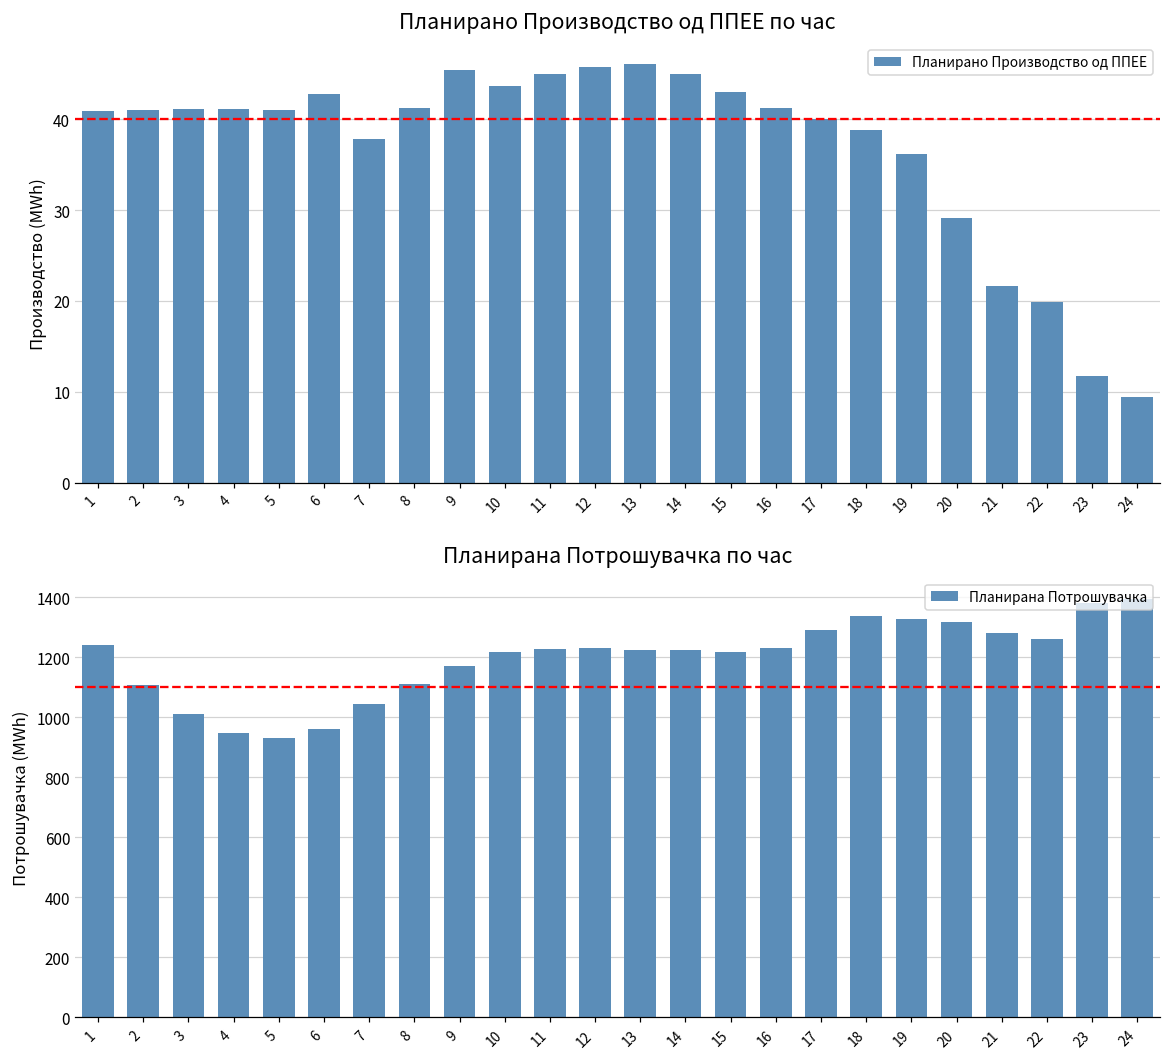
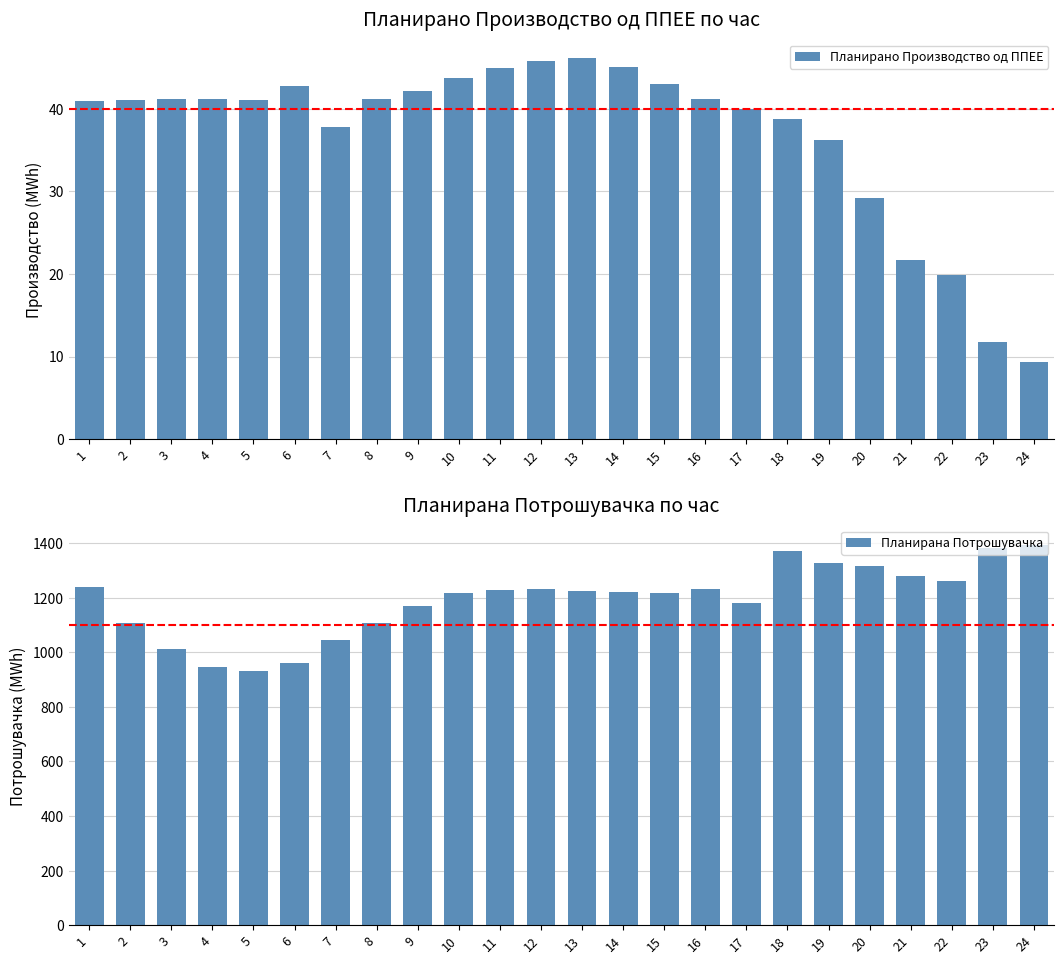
Планирано Производство од ППЕЕ по час, 9: 45 -> 42
Планирана Потрошувачка по час, 17: 1290 -> 1180
Планирана Потрошувачка по час, 18: 1340 -> 1370
